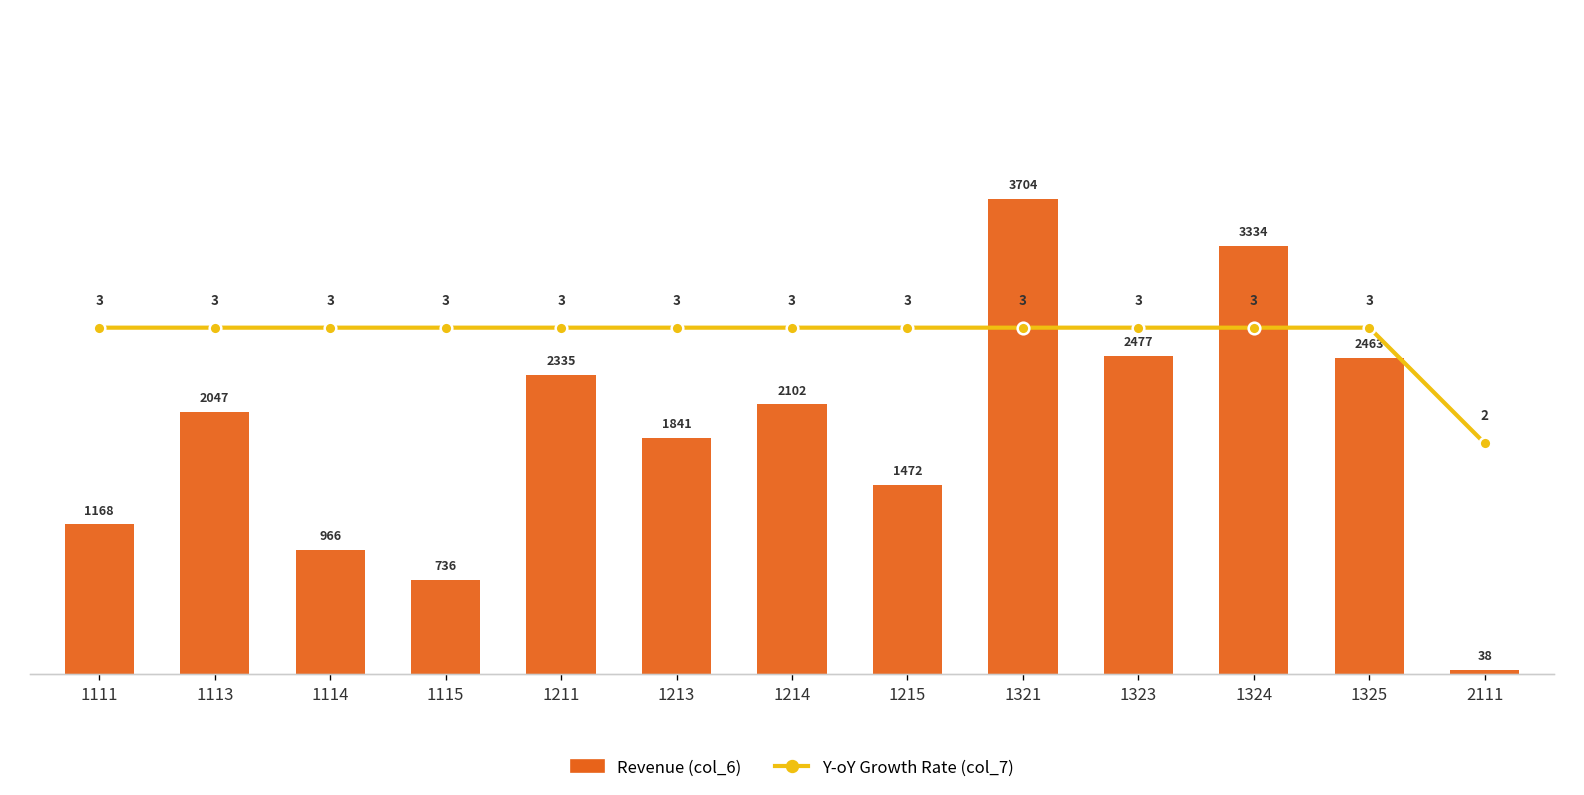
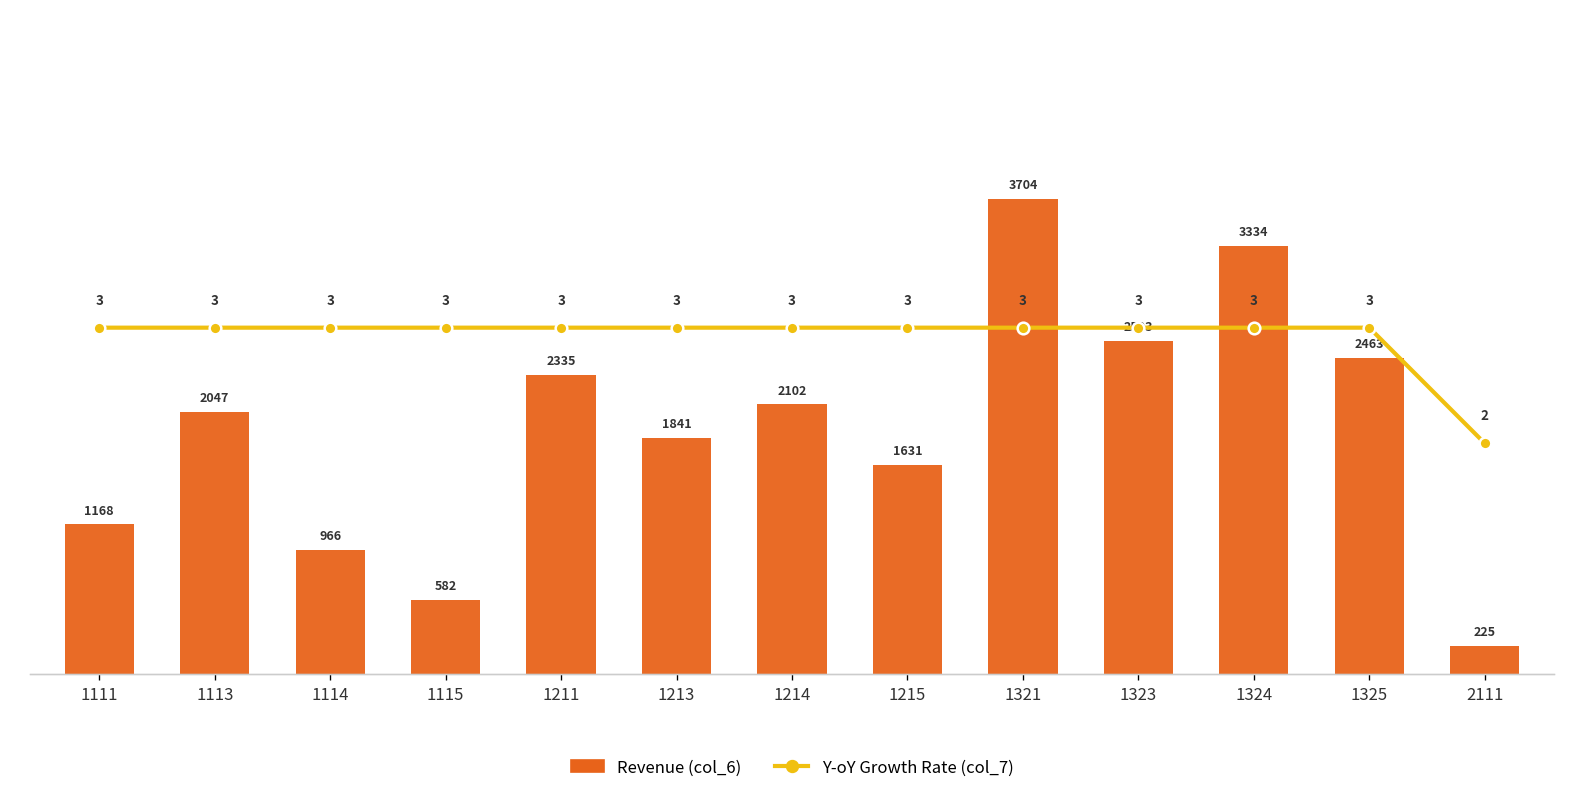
Revenue (col_6), 1115: 736 -> 582
Revenue (col_6), 1215: 1472 -> 1631
Revenue (col_6), 1323: 2477 -> 2593
Revenue (col_6), 2111: 38 -> 225
